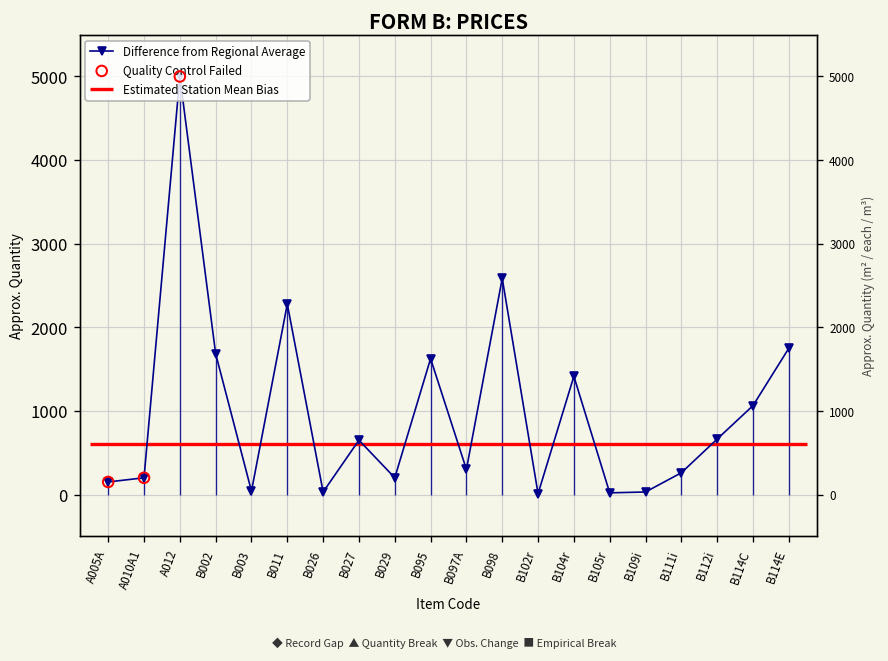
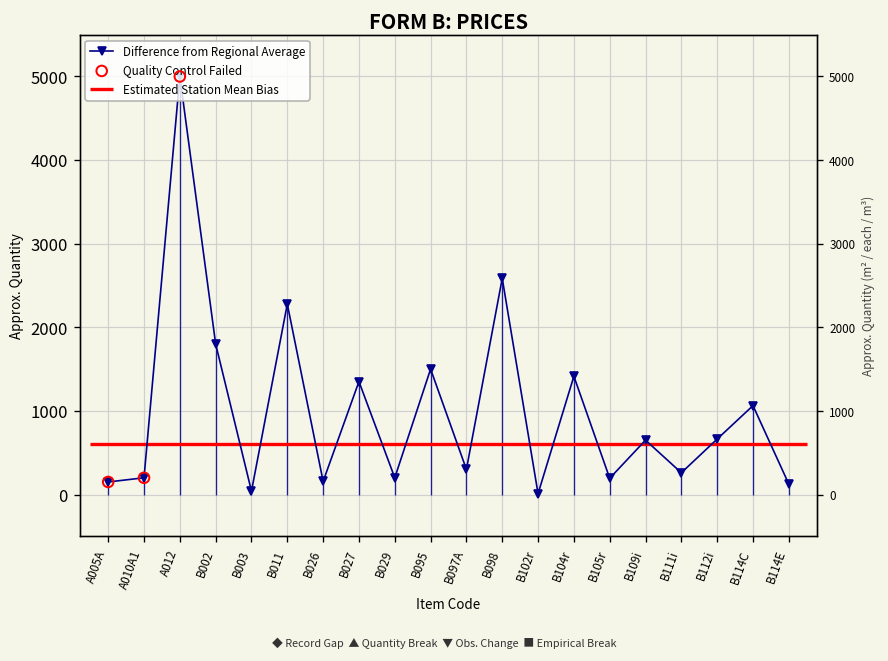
Difference from Regional Average, B002: 1700 -> 1800
Difference from Regional Average, B026: 0 -> 200
Difference from Regional Average, B027: 700 -> 1400
Difference from Regional Average, B095: 1600 -> 1500
Difference from Regional Average, B105r: 0 -> 200
Difference from Regional Average, B109i: 0 -> 700
Difference from Regional Average, B114E: 1700 -> 100
